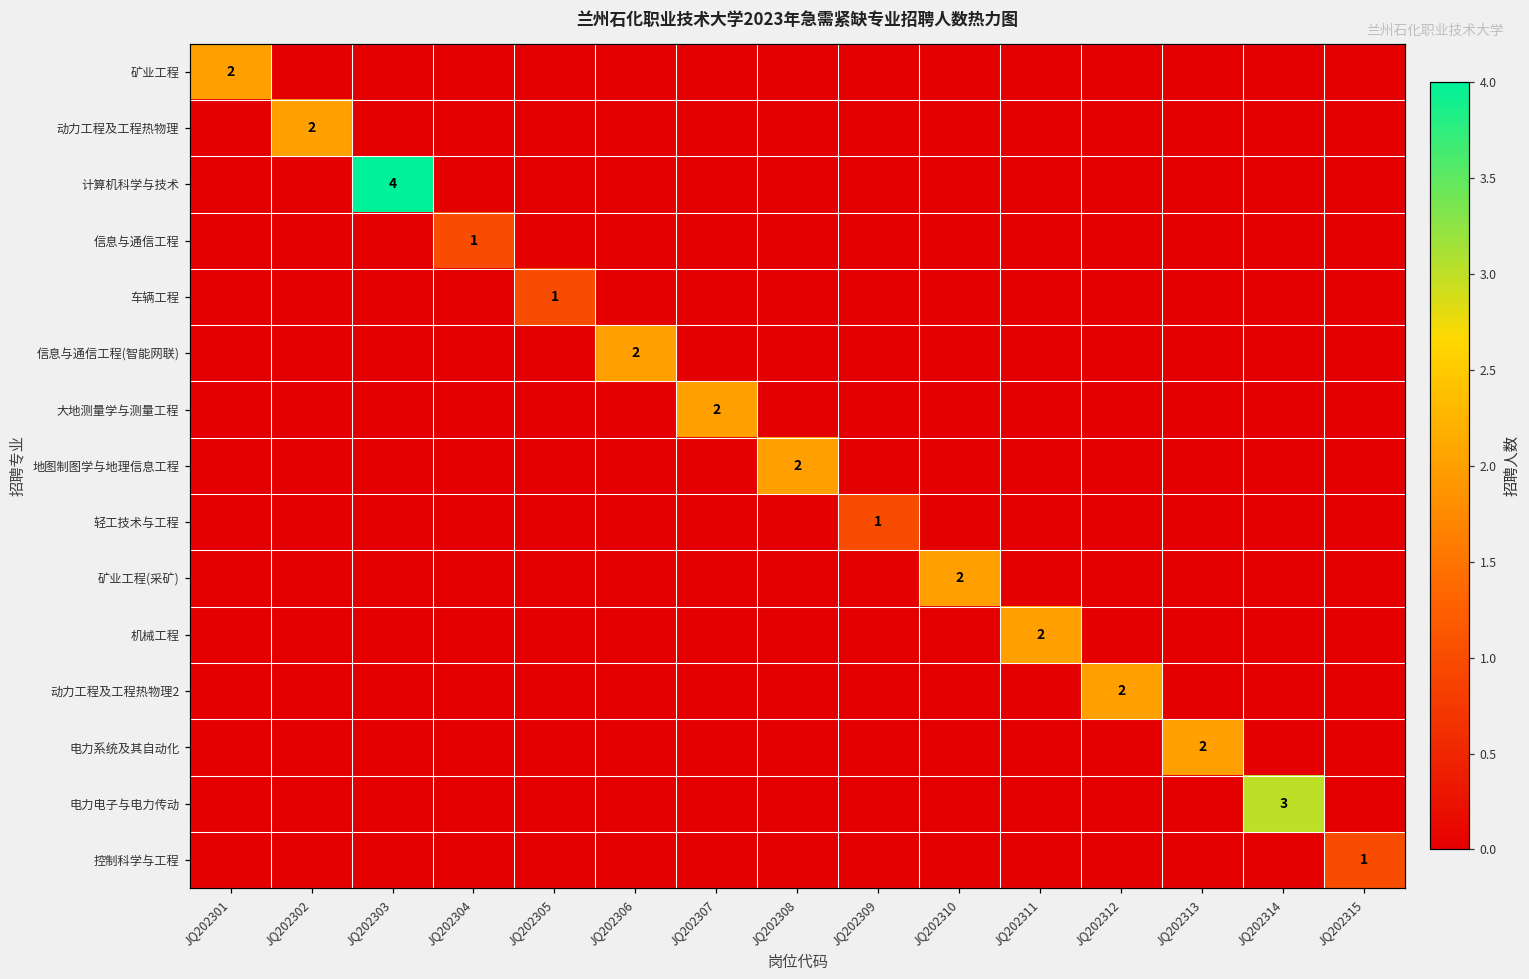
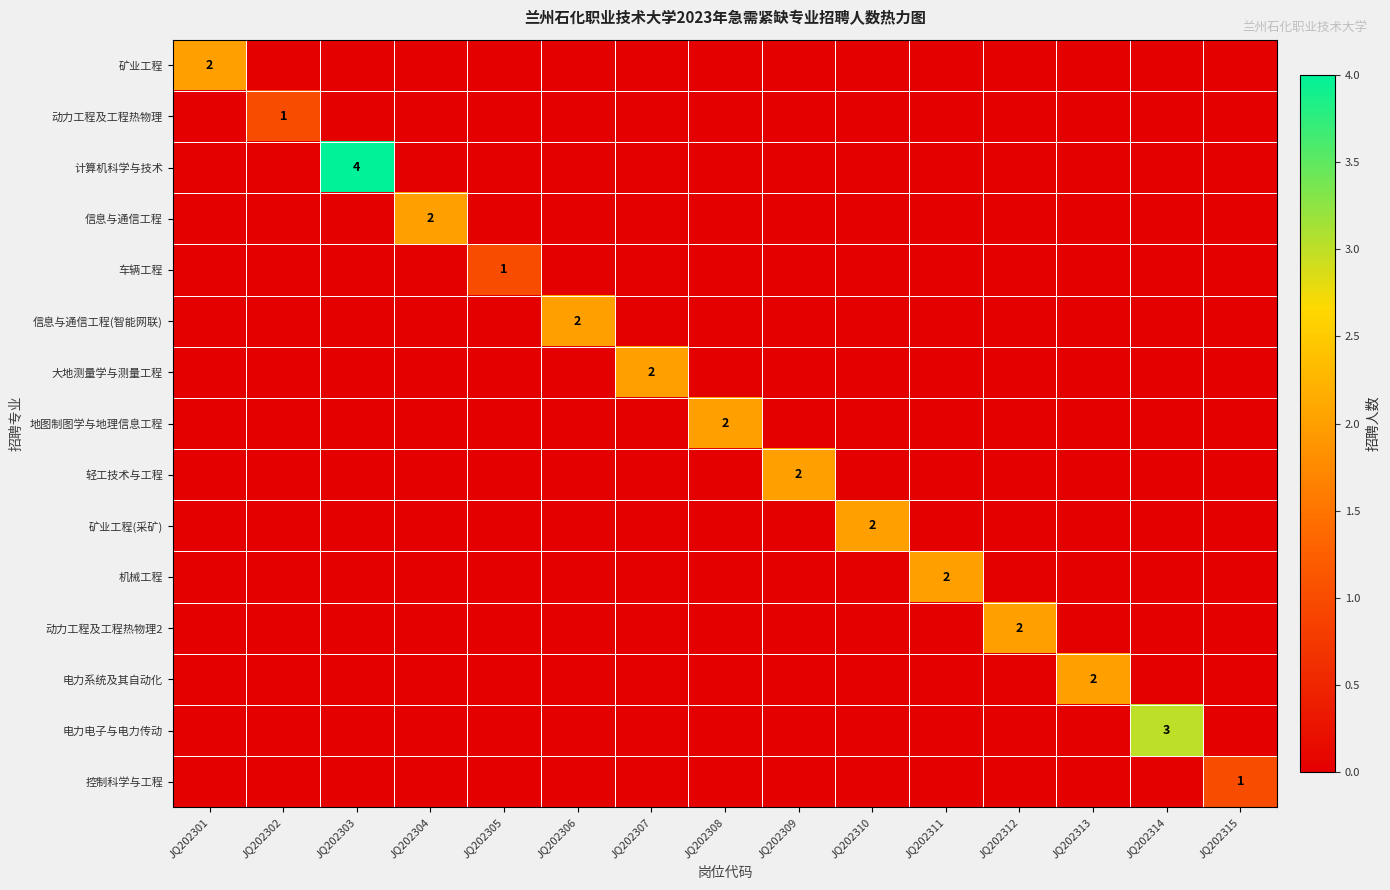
动力工程及工程热物理, JQ202302: 2 -> 1
信息与通信工程, JQ202304: 1 -> 2
轻工技术与工程, JQ202309: 1 -> 2
